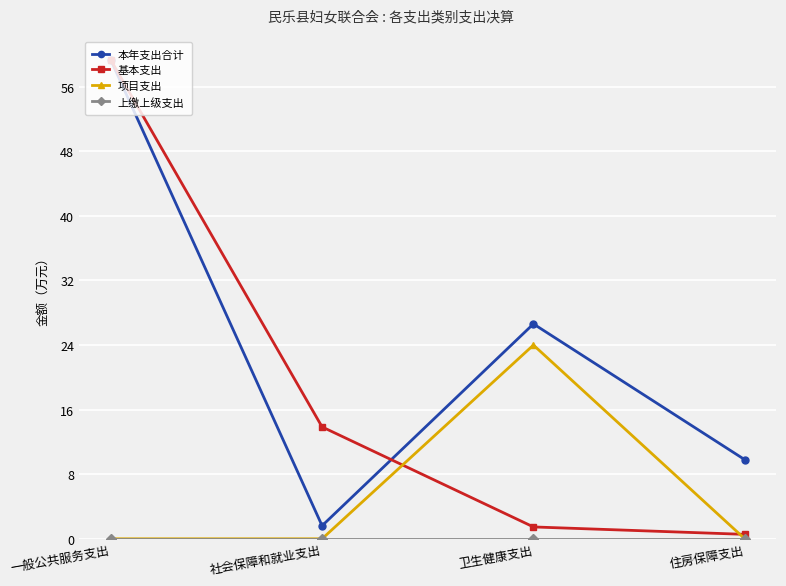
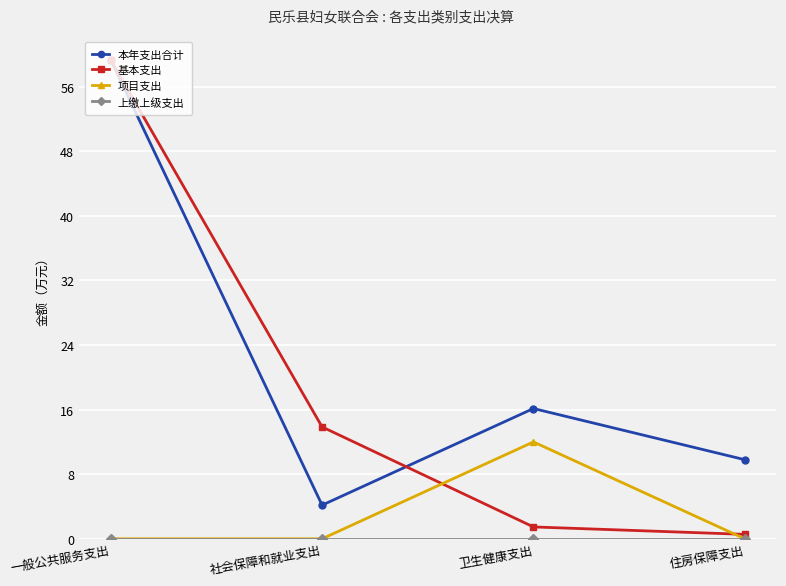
本年支出合计, 社会保障和就业支出: 2 -> 4
本年支出合计, 卫生健康支出: 27 -> 16
项目支出, 卫生健康支出: 24 -> 12
